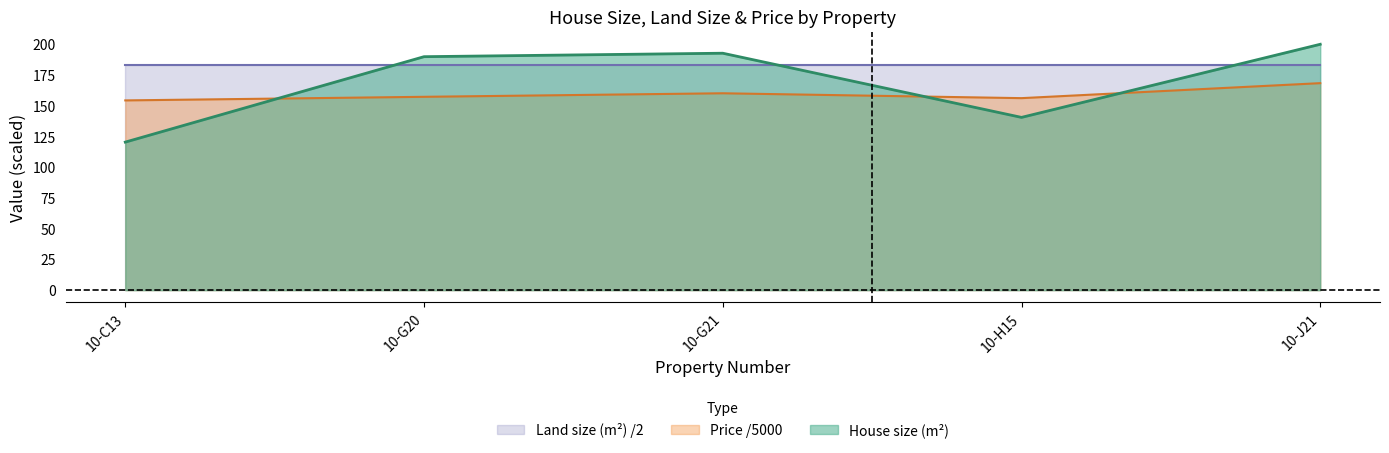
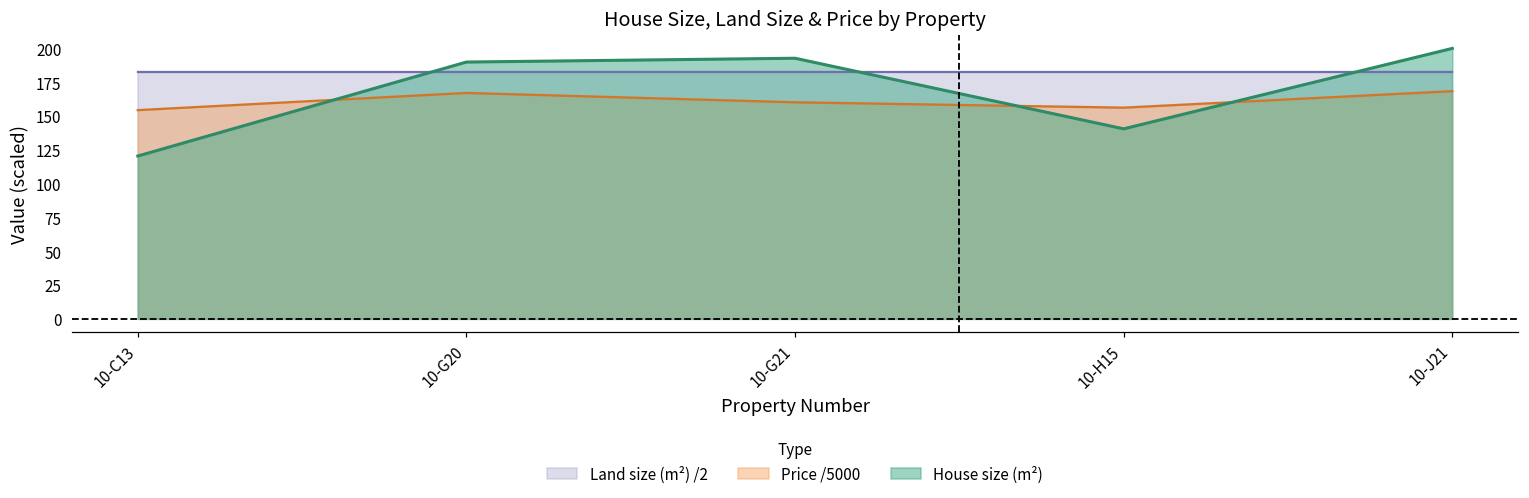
Price /5000, 10-G20: 157 -> 167
